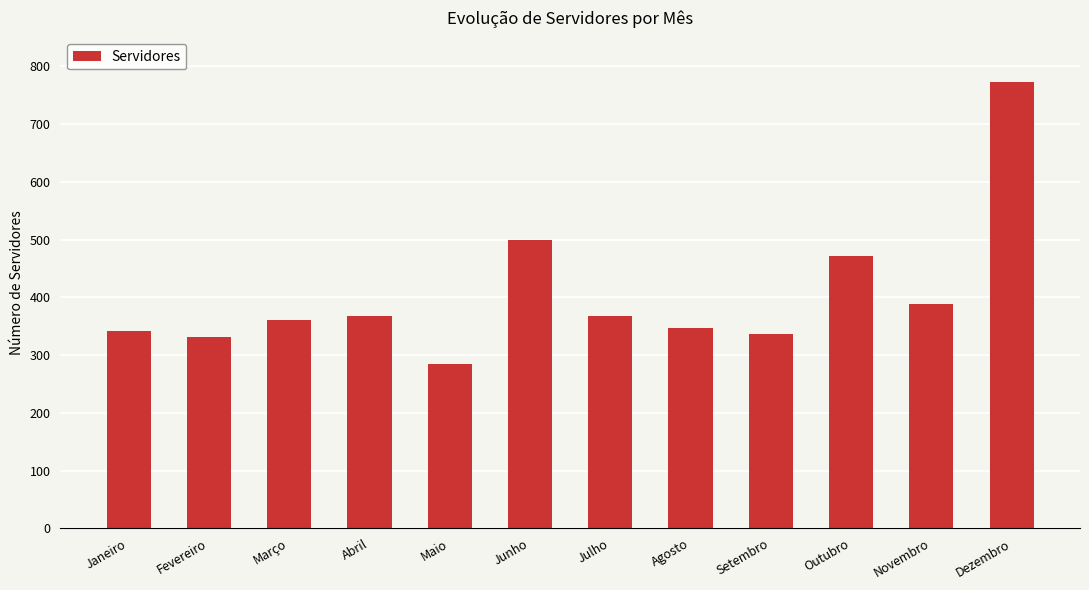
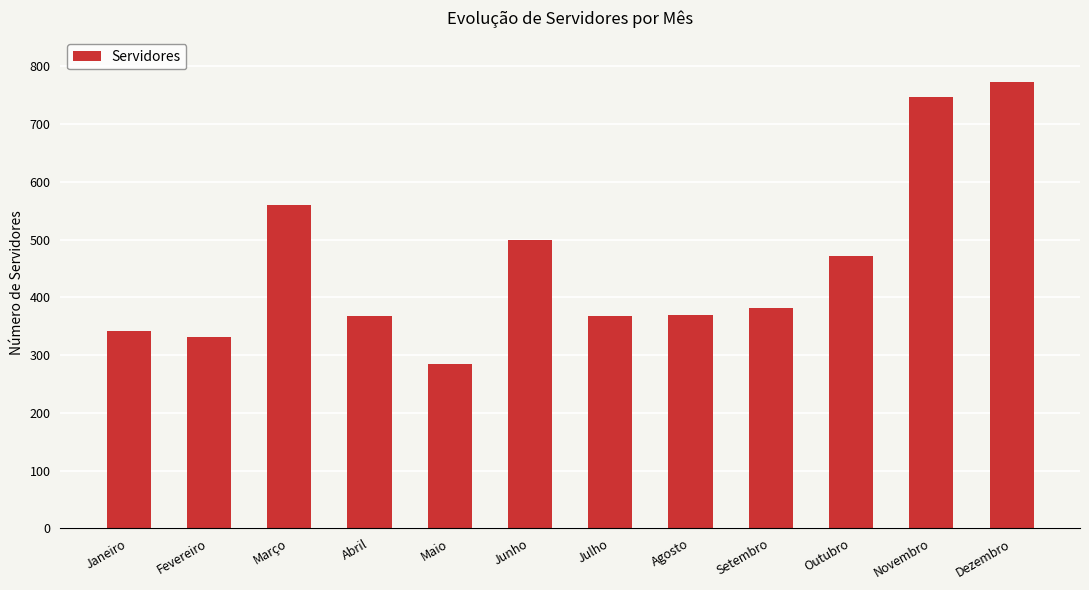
Março: 360 -> 560
Agosto: 350 -> 370
Setembro: 340 -> 380
Novembro: 390 -> 750
